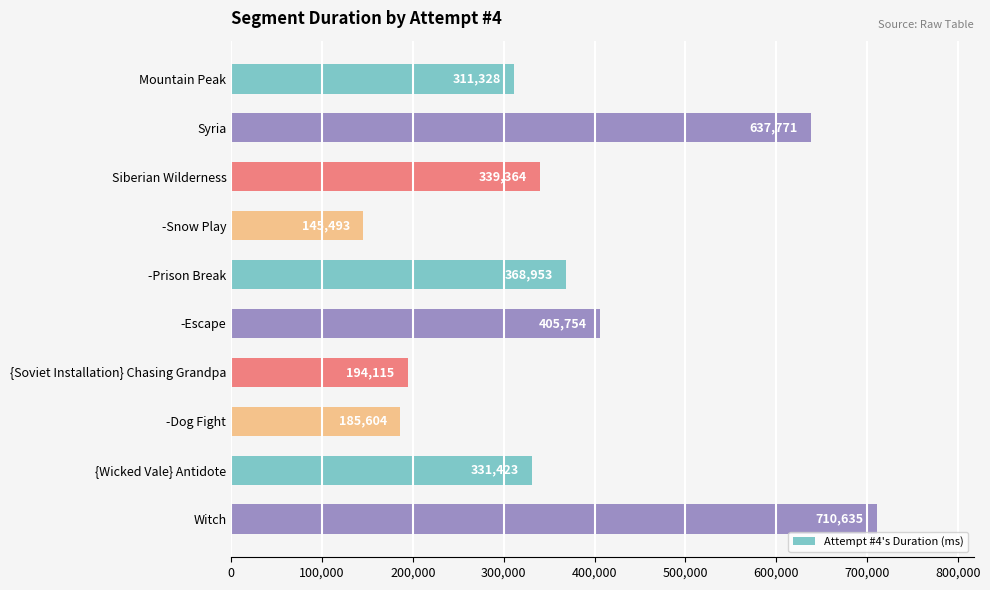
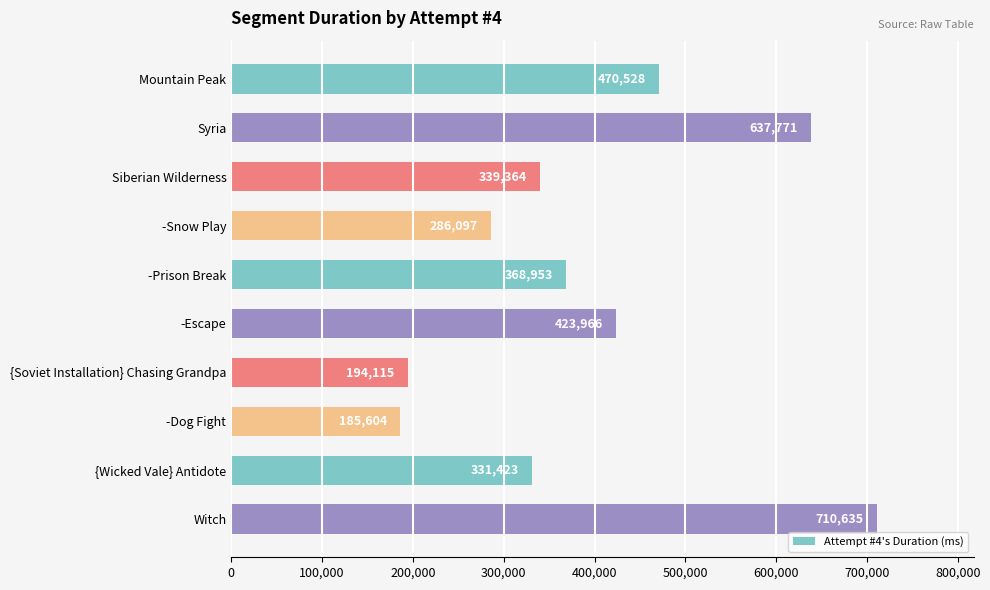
Mountain Peak: 311,328 -> 470,528
-Snow Play: 145,493 -> 286,097
-Escape: 405,754 -> 423,966
